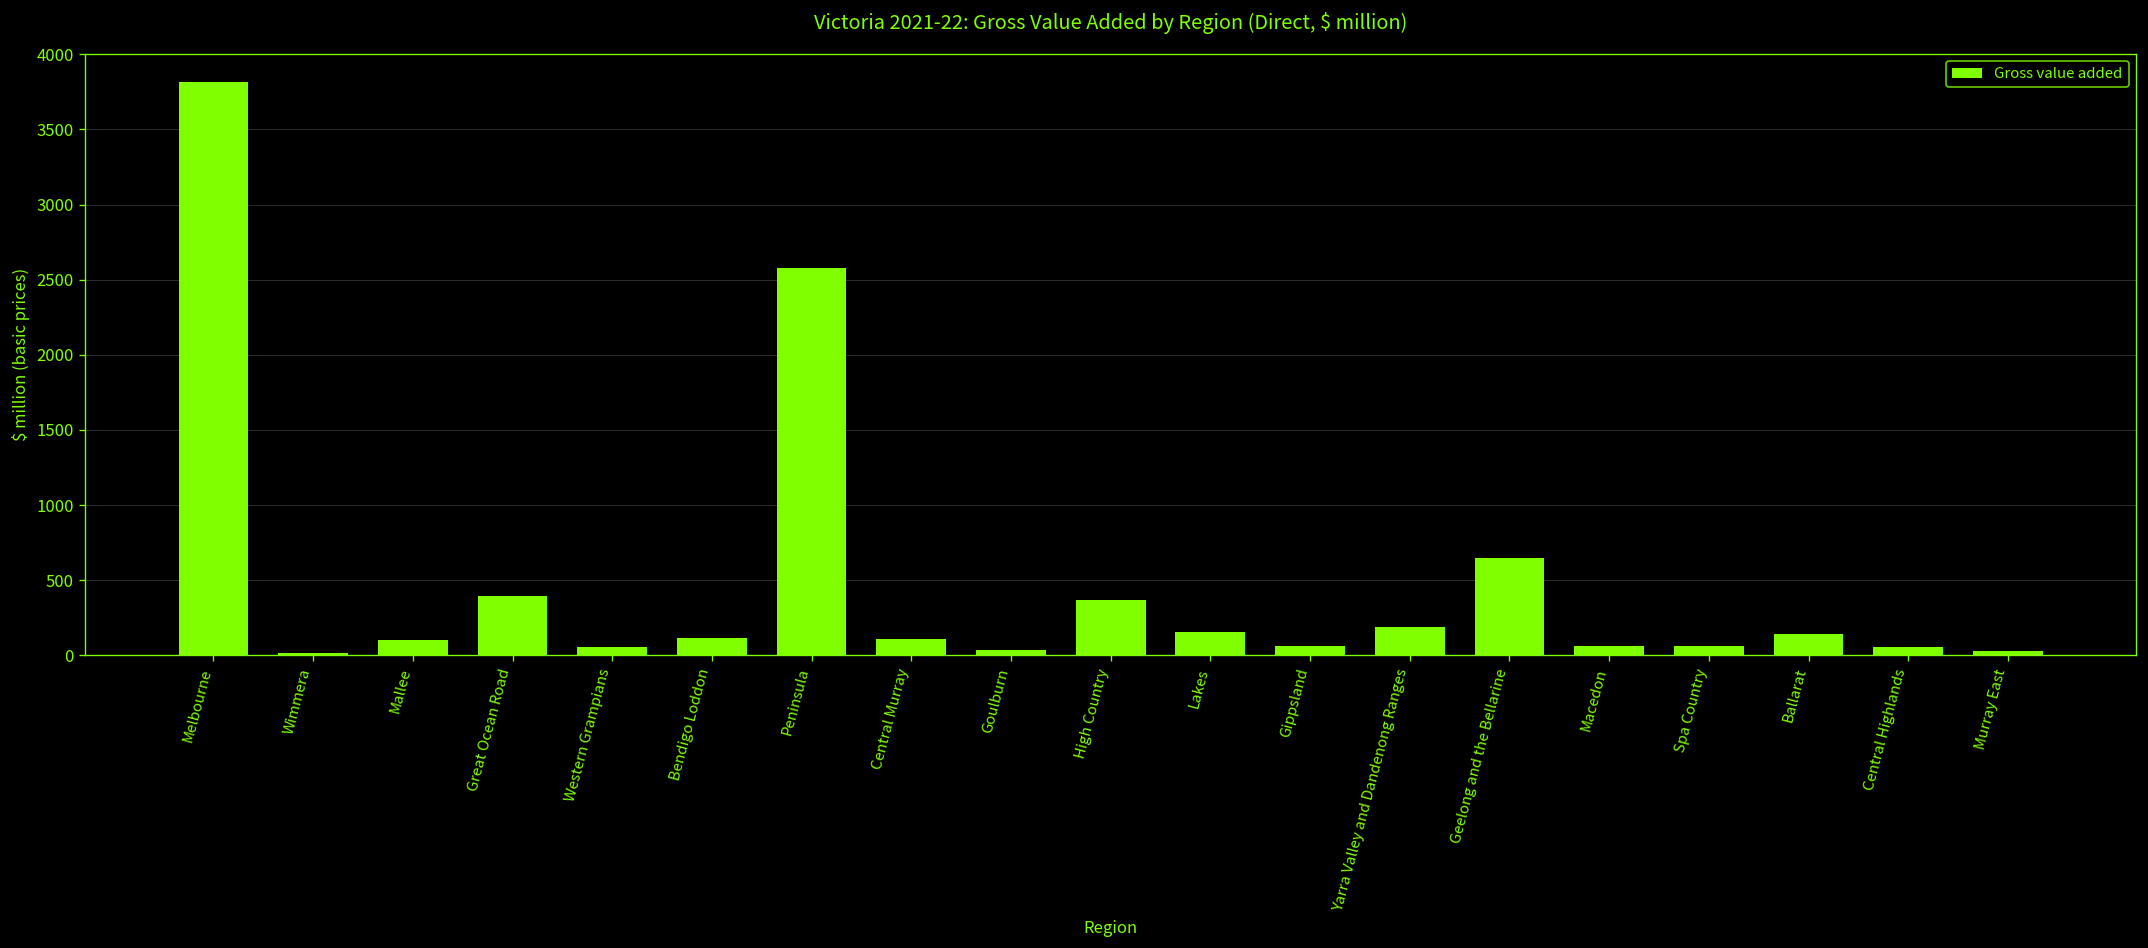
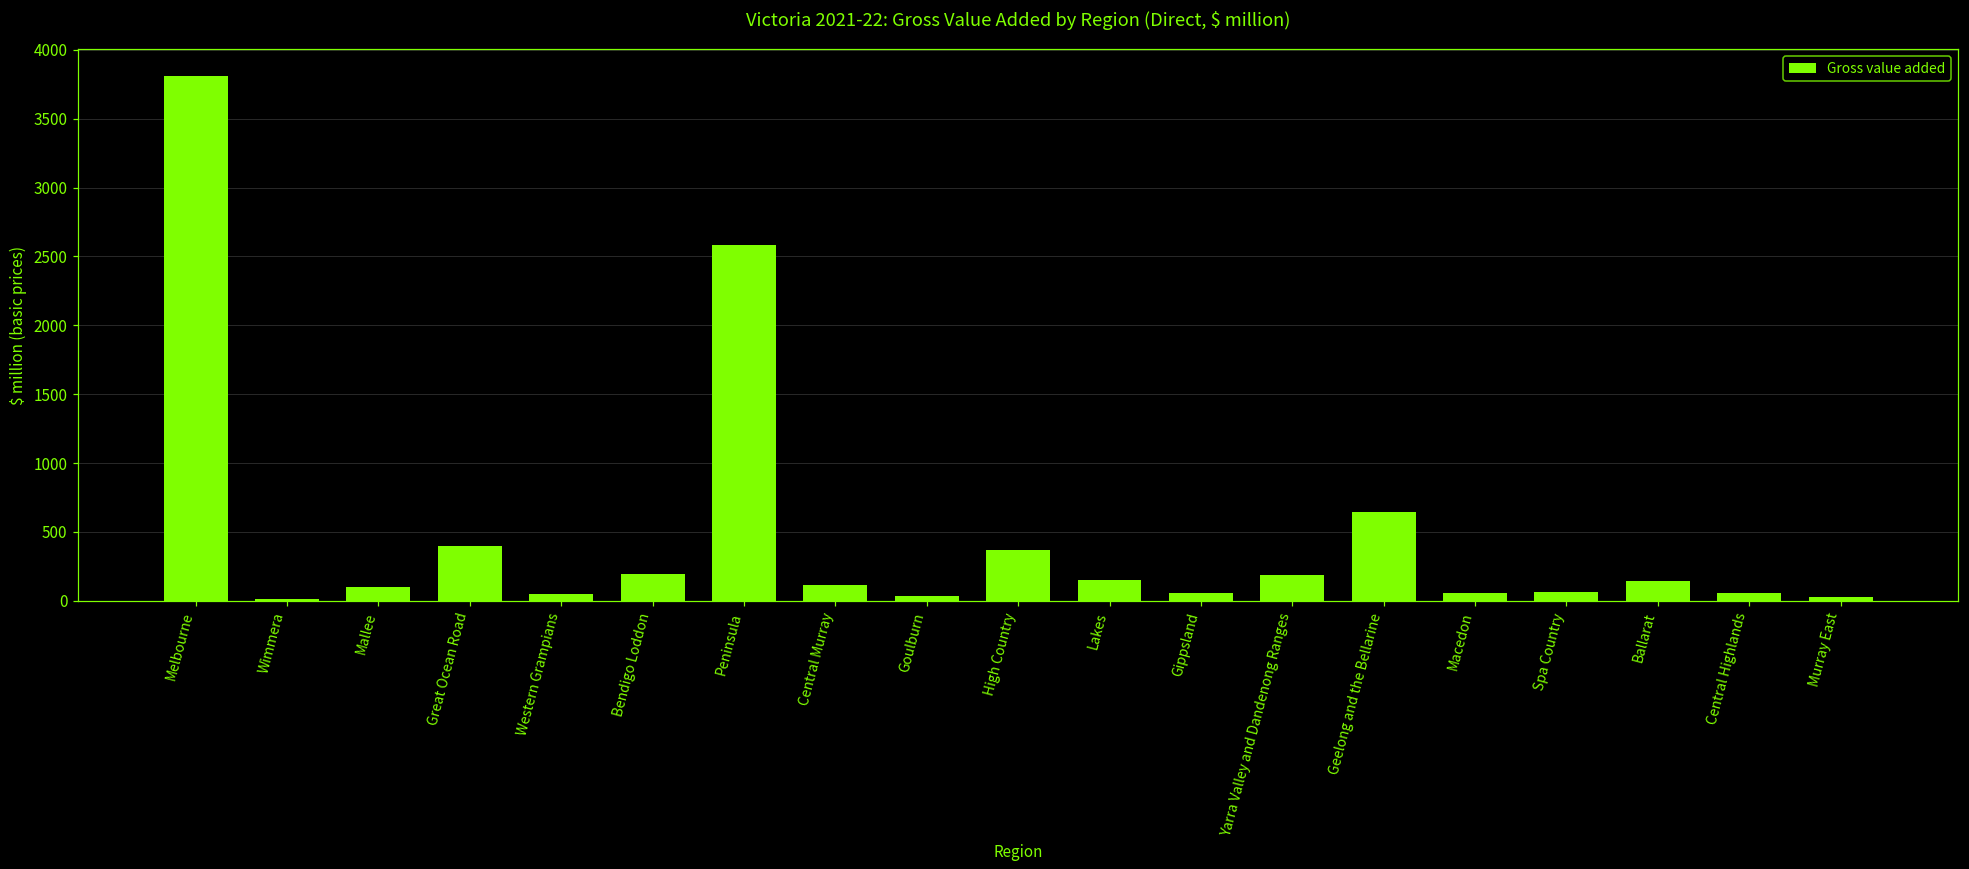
Bendigo Loddon: 120 -> 200
